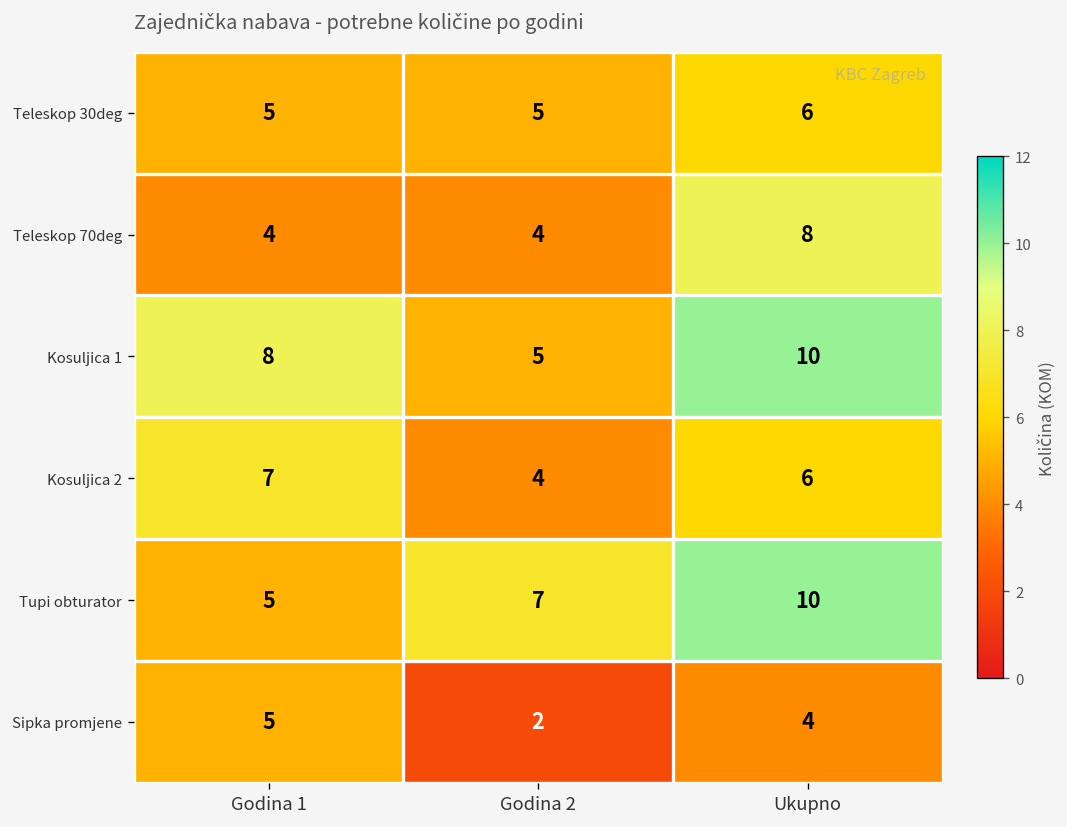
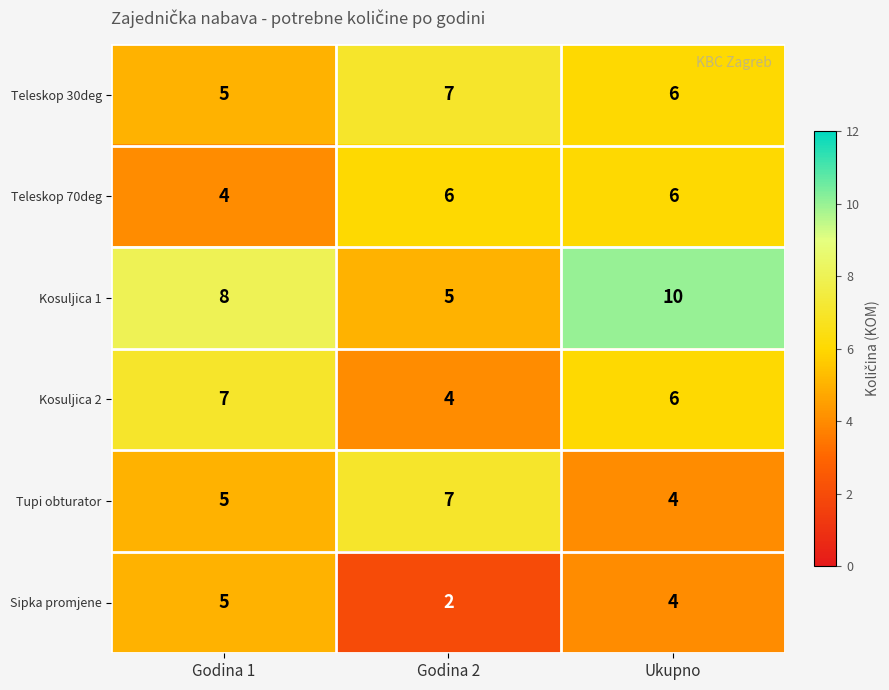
Teleskop 30deg, Godina 2: 5 -> 7
Teleskop 70deg, Godina 2: 4 -> 6
Teleskop 70deg, Ukupno: 8 -> 6
Tupi obturator, Ukupno: 10 -> 4
